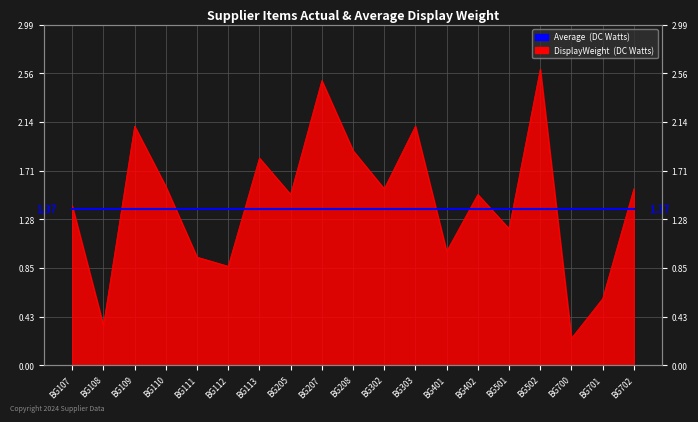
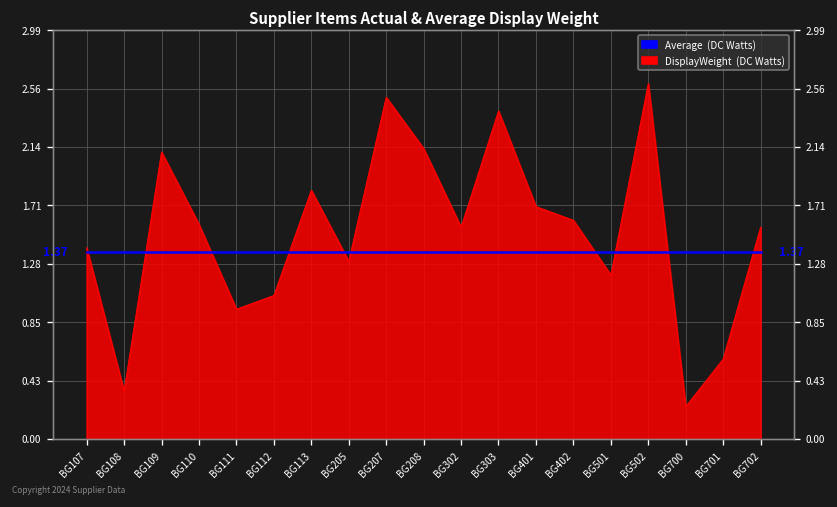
DisplayWeight (DC Watts), BG112: 0.87 -> 1.05
DisplayWeight (DC Watts), BG205: 1.5 -> 1.3
DisplayWeight (DC Watts), BG208: 1.89 -> 2.13
DisplayWeight (DC Watts), BG303: 2.1 -> 2.4
DisplayWeight (DC Watts), BG401: 1.0 -> 1.7
DisplayWeight (DC Watts), BG402: 1.5 -> 1.6
